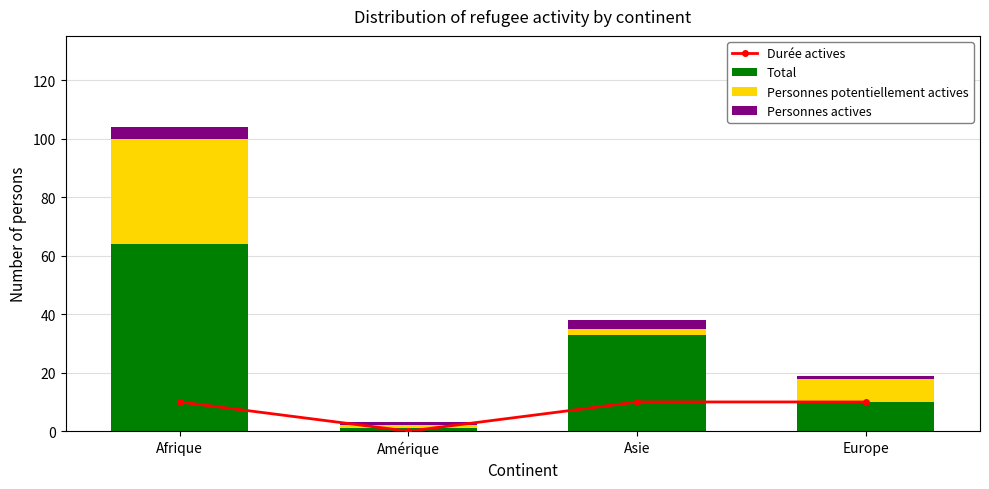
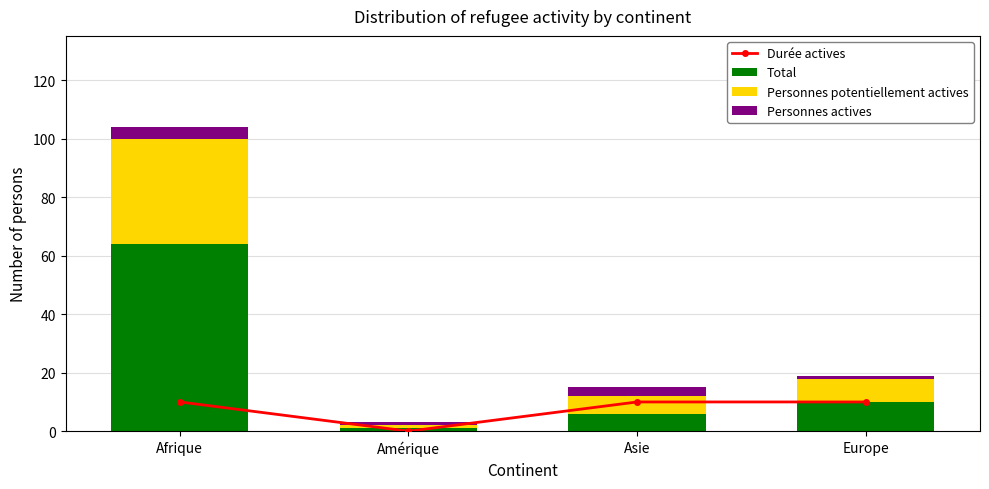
Total, Asie: 33 -> 6
Personnes potentiellement actives, Asie: 2 -> 6
